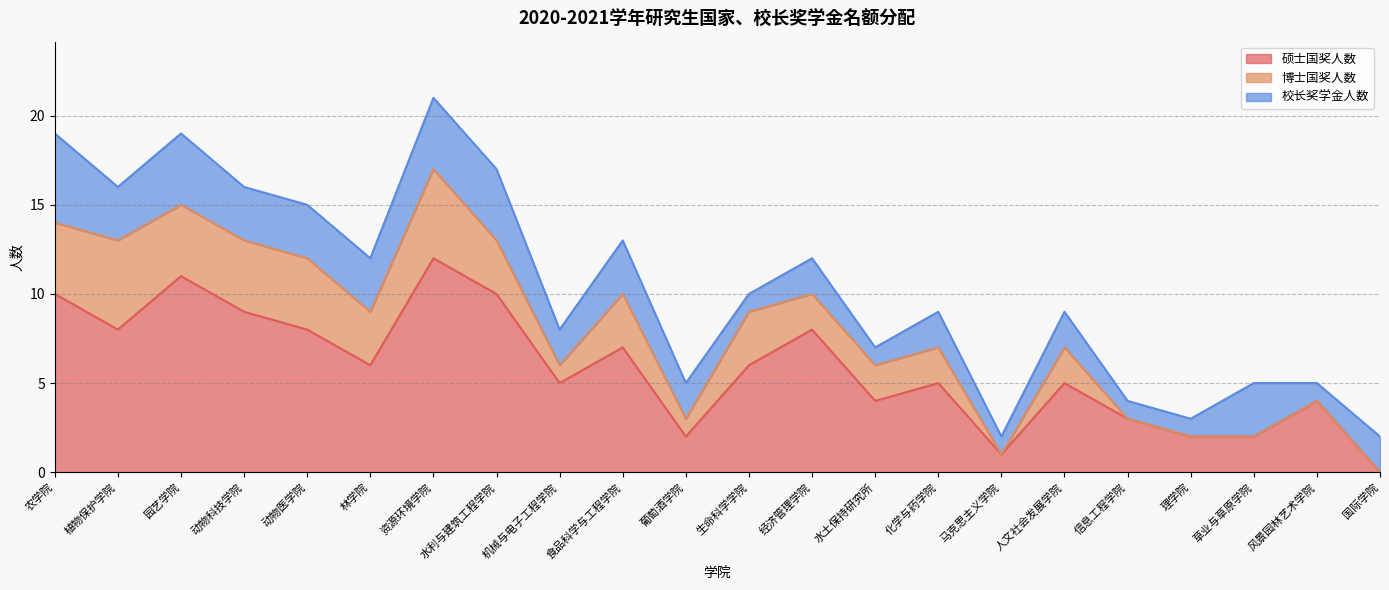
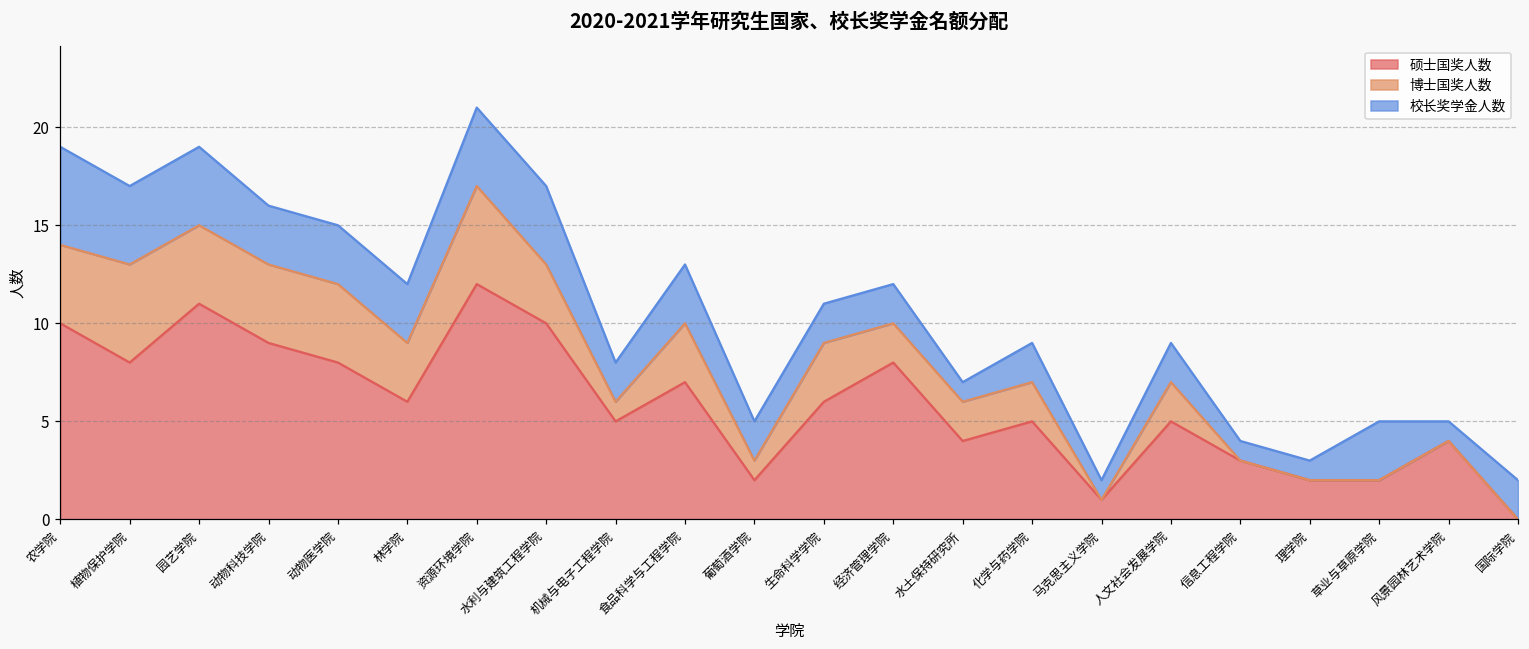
校长奖学金人数, 植物保护学院: 3 -> 4
校长奖学金人数, 生命科学学院: 1 -> 2
